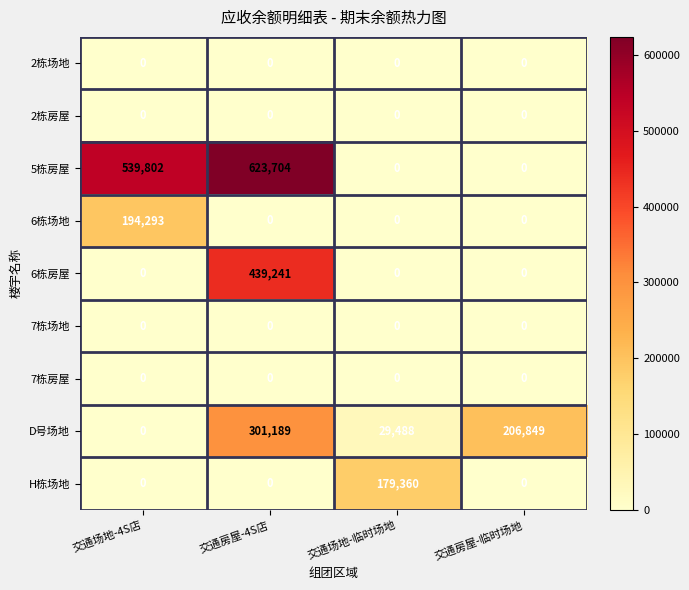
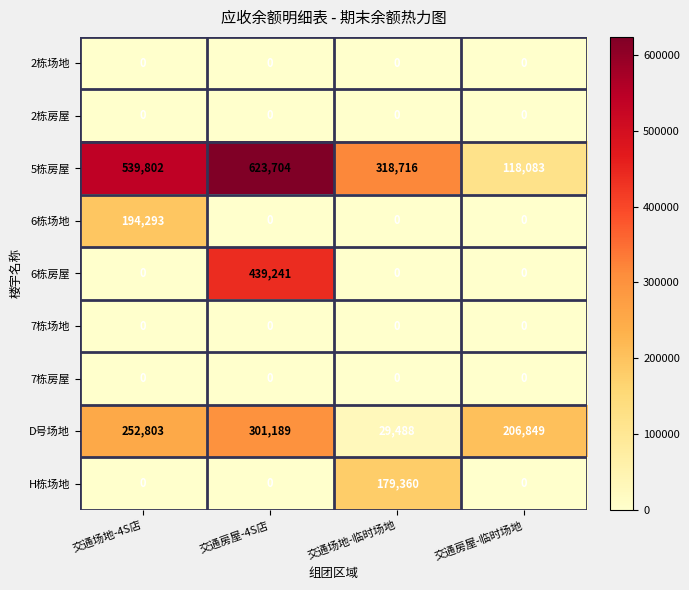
5栋房屋, 交通场地-临时场地: 0 -> 318,716
5栋房屋, 交通房屋-临时场地: 0 -> 118,083
D号场地, 交通场地-4S店: 0 -> 252,803
